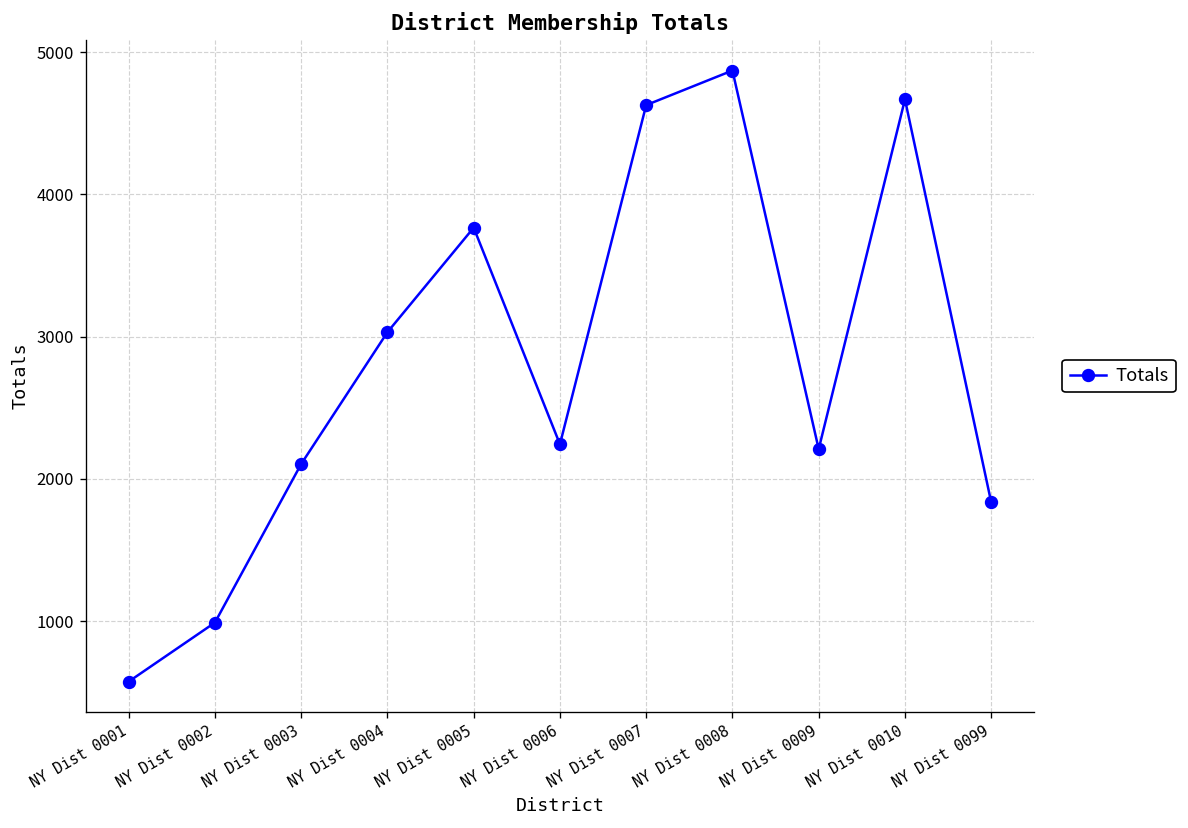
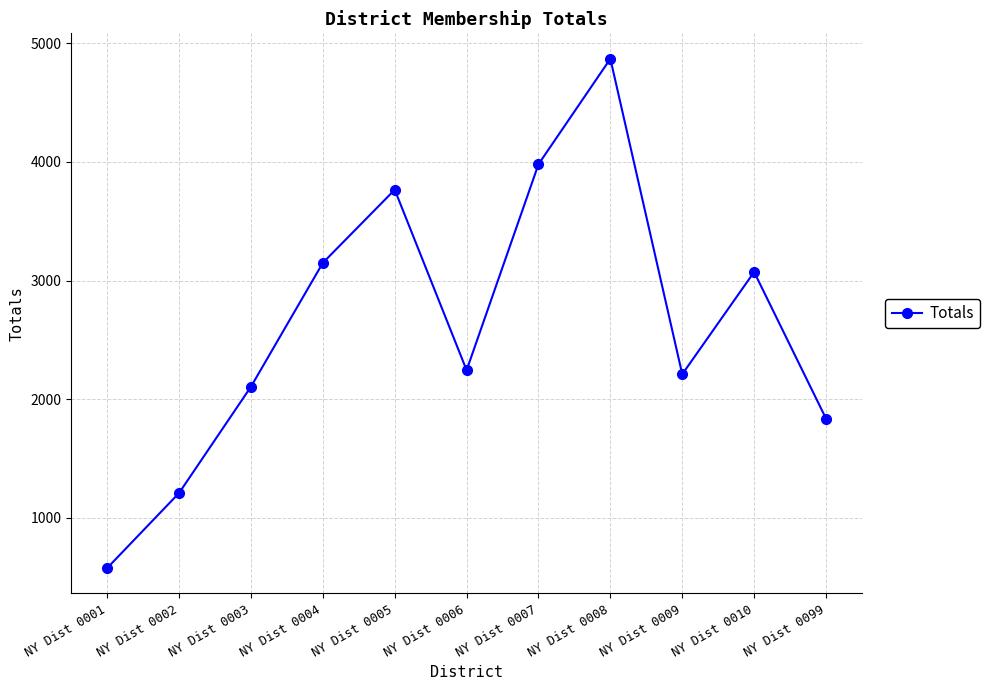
NY Dist 0002: 990 -> 1210
NY Dist 0004: 3030 -> 3150
NY Dist 0007: 4630 -> 3980
NY Dist 0010: 4670 -> 3070
